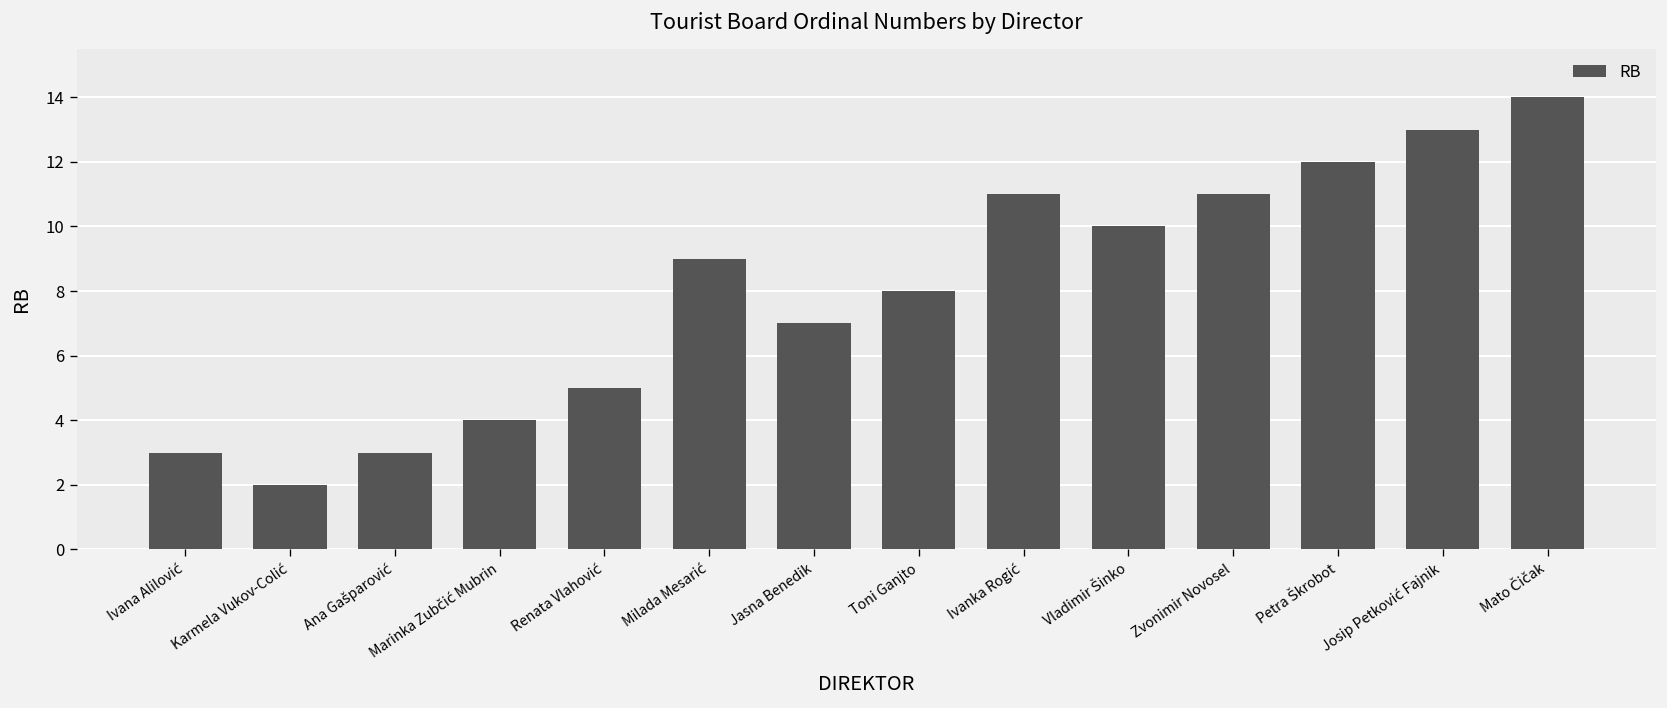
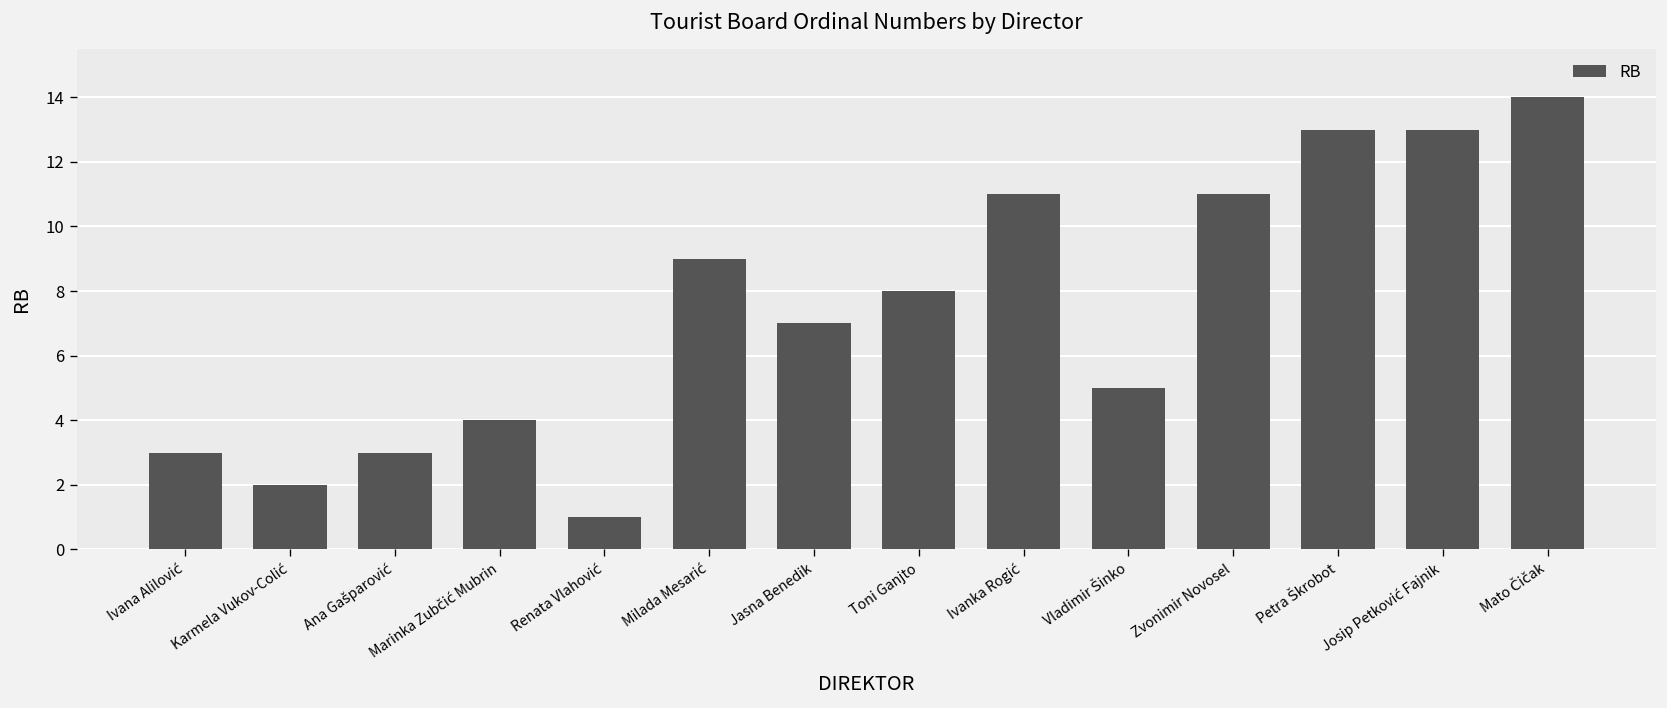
Renata Vlahović: 5 -> 1
Vladimir Šinko: 10 -> 5
Petra Škrobot: 12 -> 13
